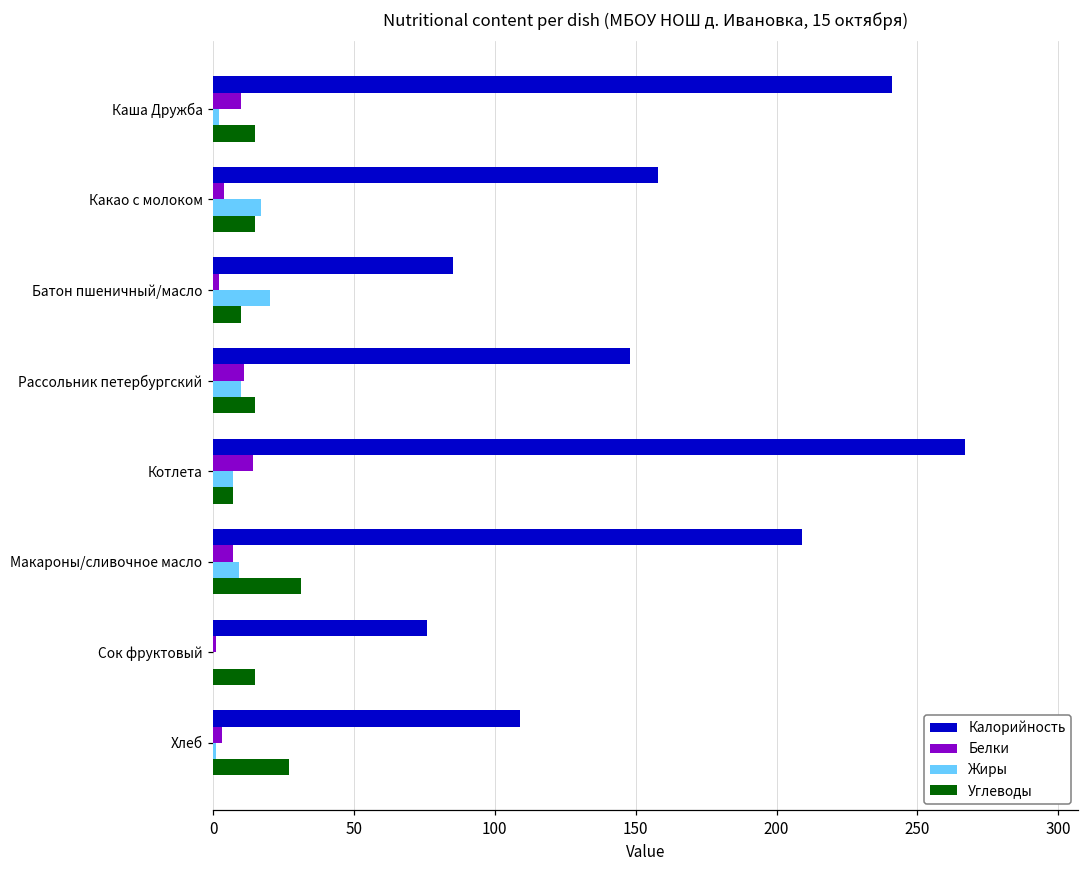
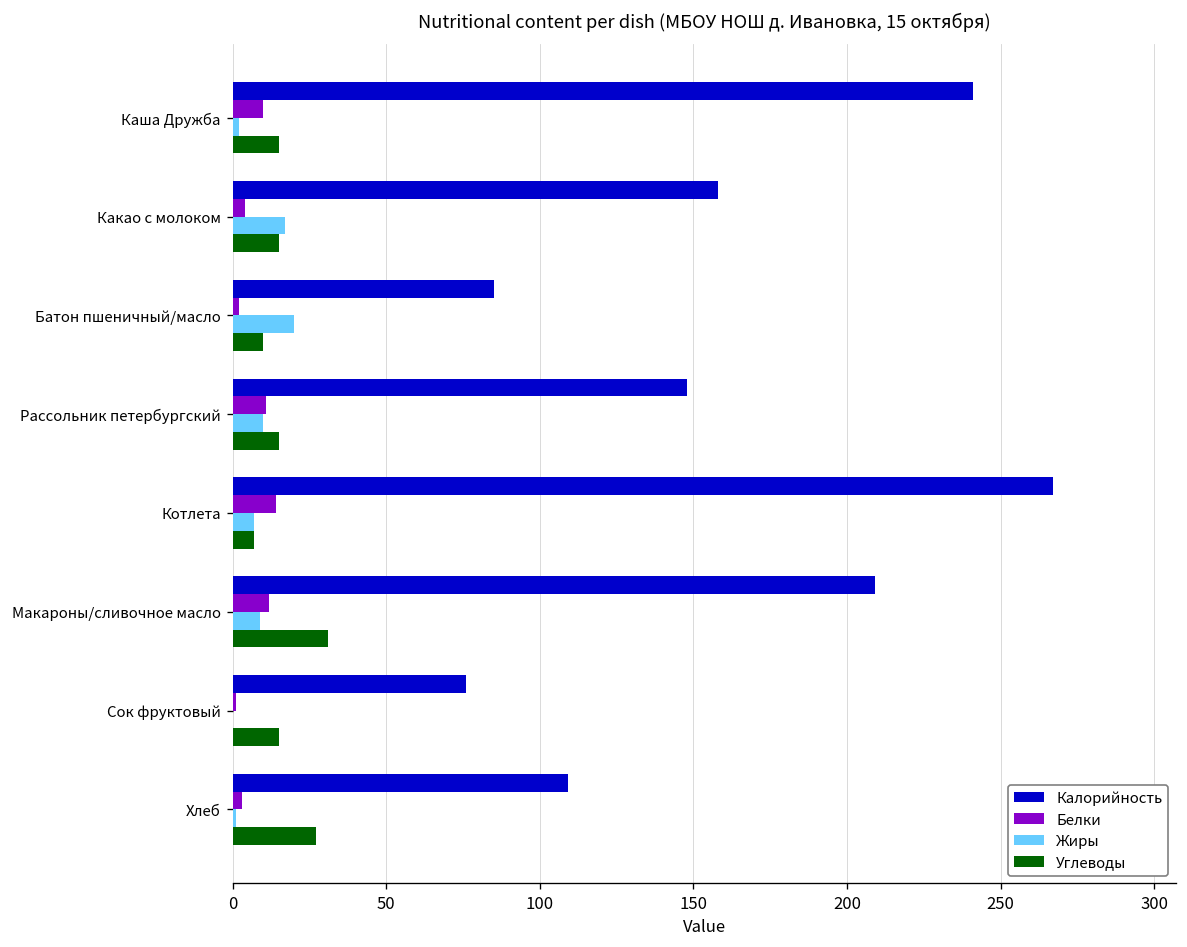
Белки, Макароны/сливочное масло: 7 -> 12
